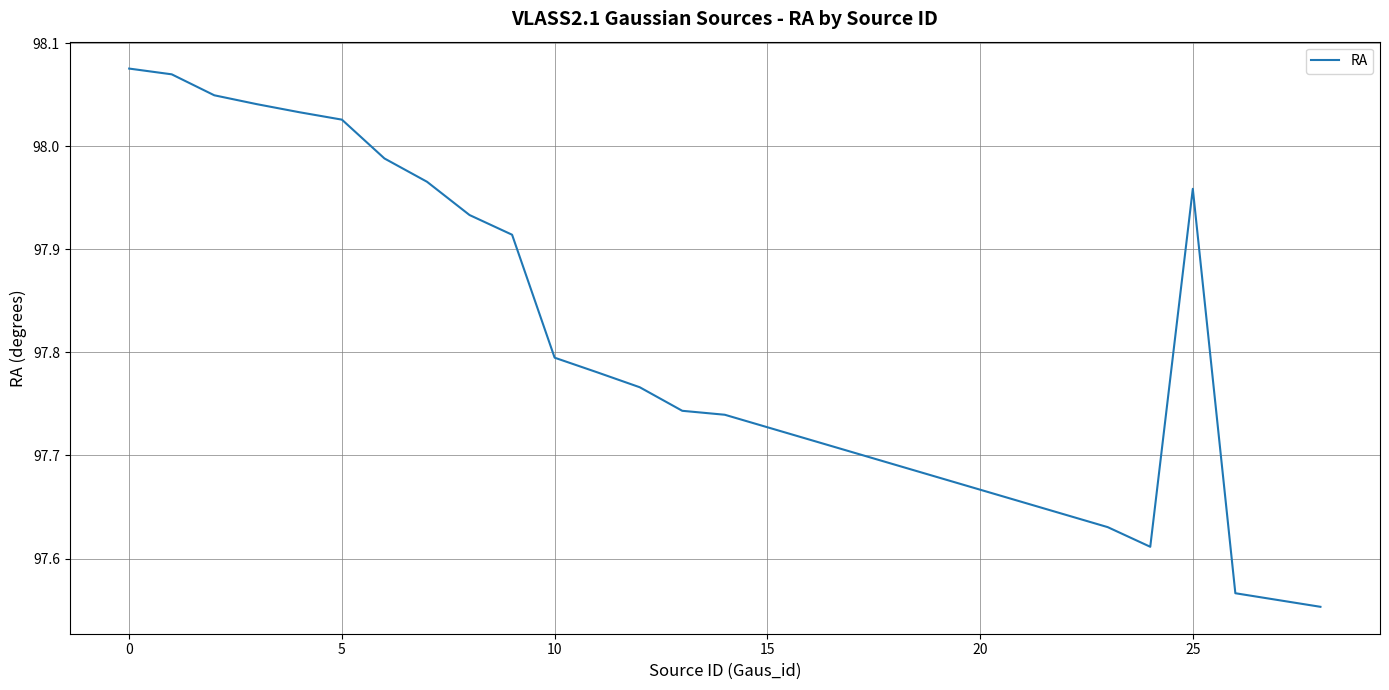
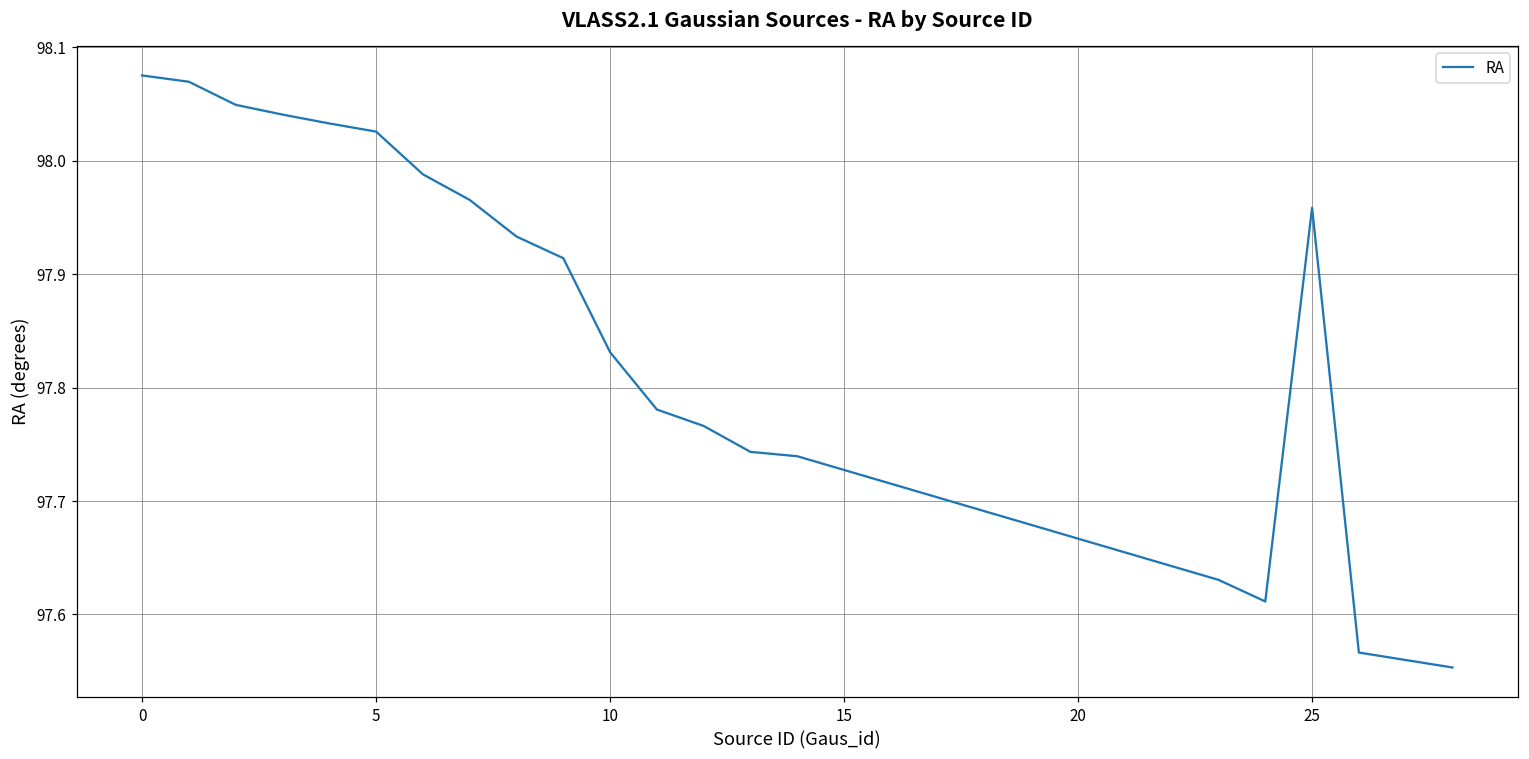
10: 97.795 -> 97.831
